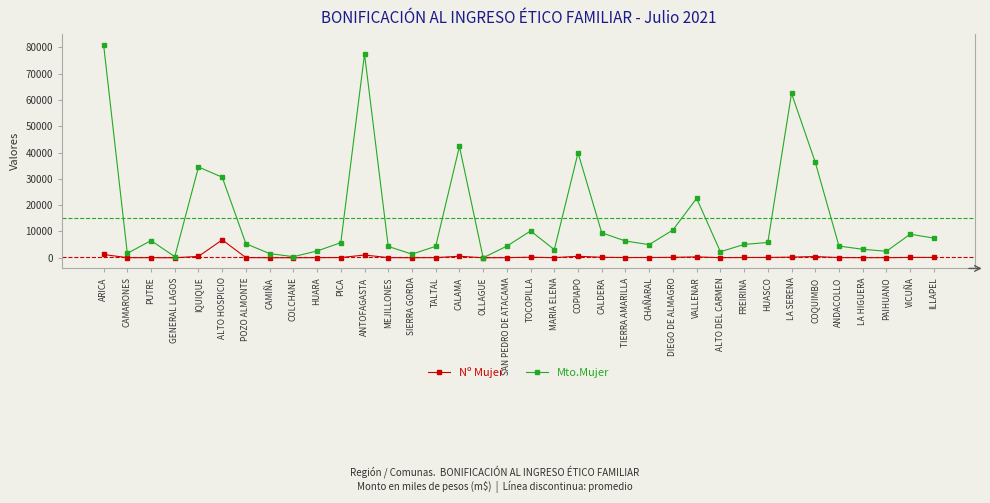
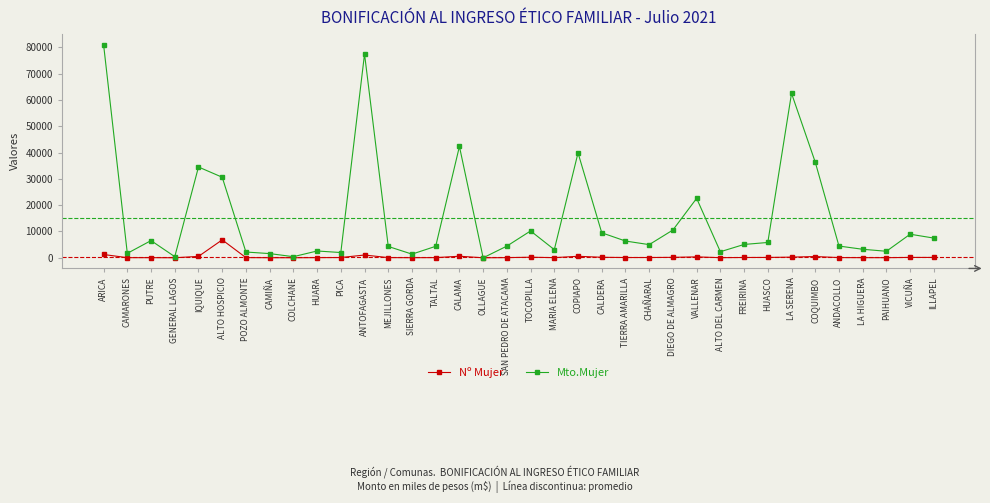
Mto.Mujer, POZO ALMONTE: 5000 -> 2000
Mto.Mujer, PICA: 6000 -> 2000
